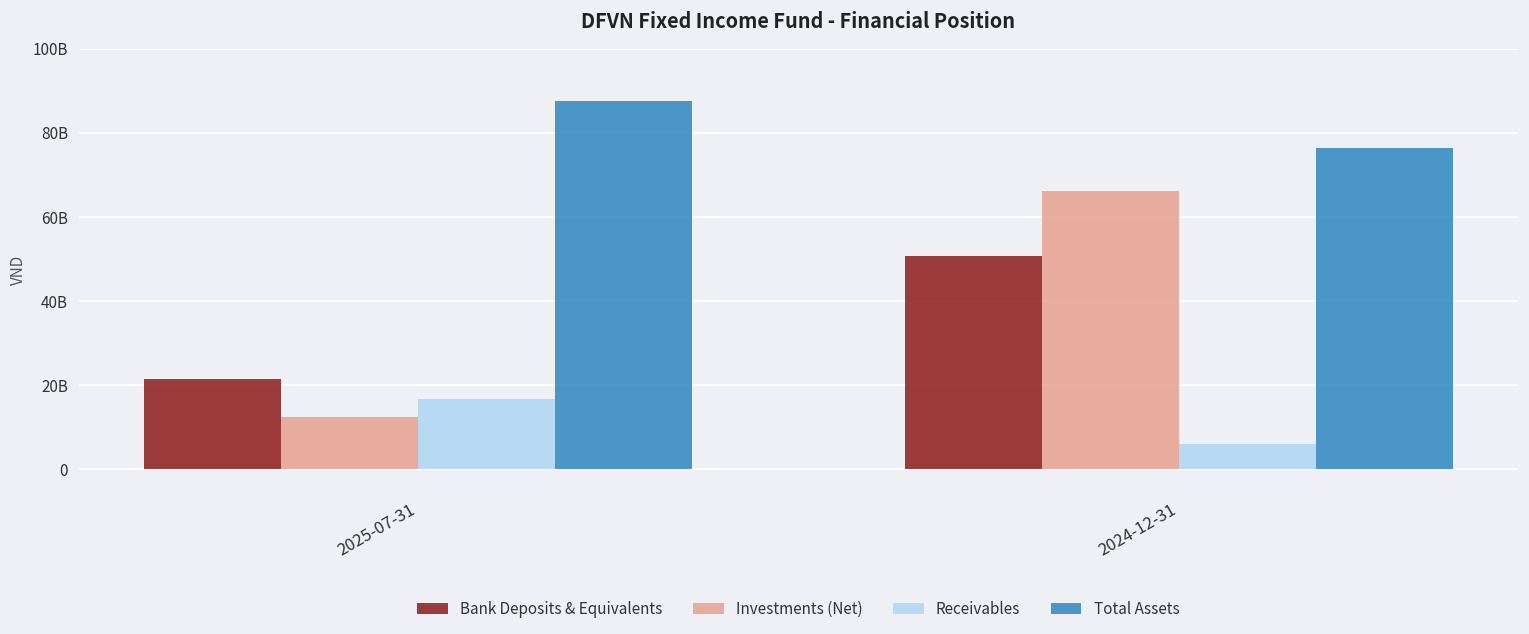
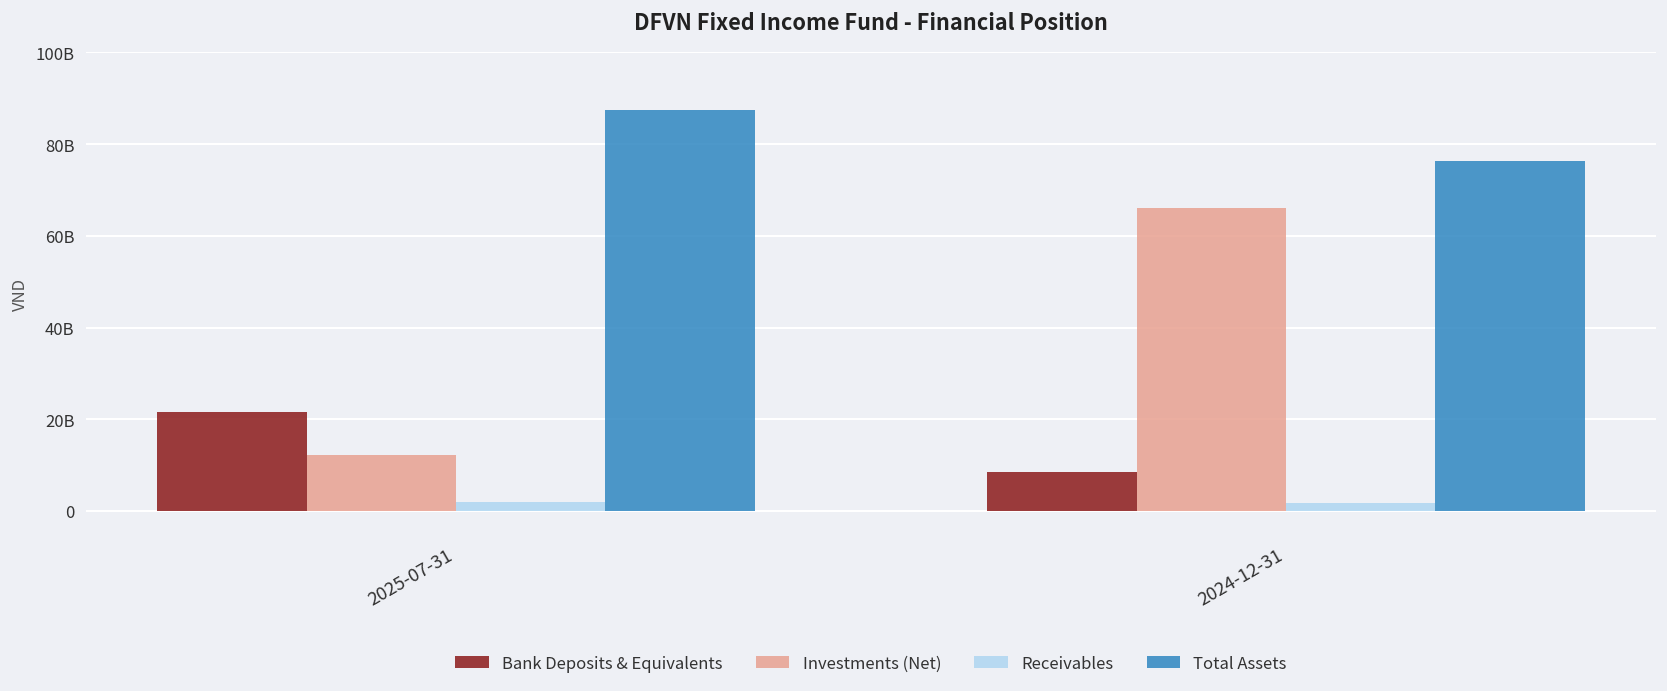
Receivables, 2025-07-31: 17000000000 -> 2000000000
Bank Deposits & Equivalents, 2024-12-31: 51000000000 -> 8000000000
Receivables, 2024-12-31: 6000000000 -> 2000000000
